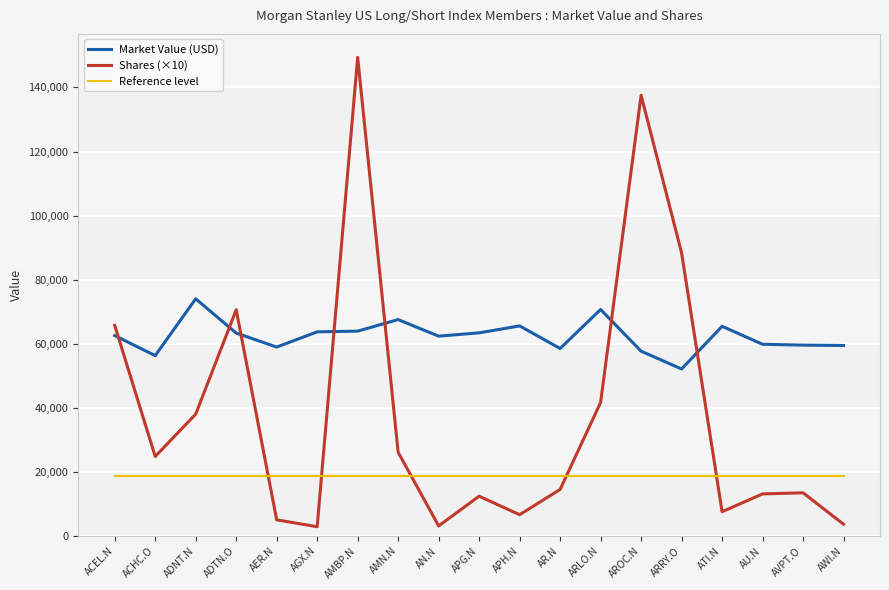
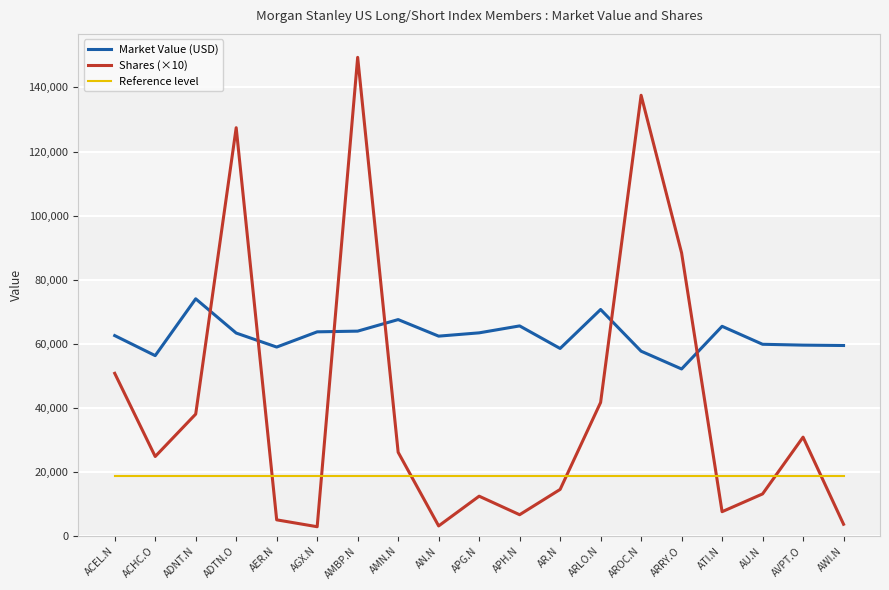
Shares (×10), ACEL.N: 66,000 -> 51,000
Shares (×10), ADTN.O: 71,000 -> 127,000
Shares (×10), AVPT.O: 13,000 -> 31,000
